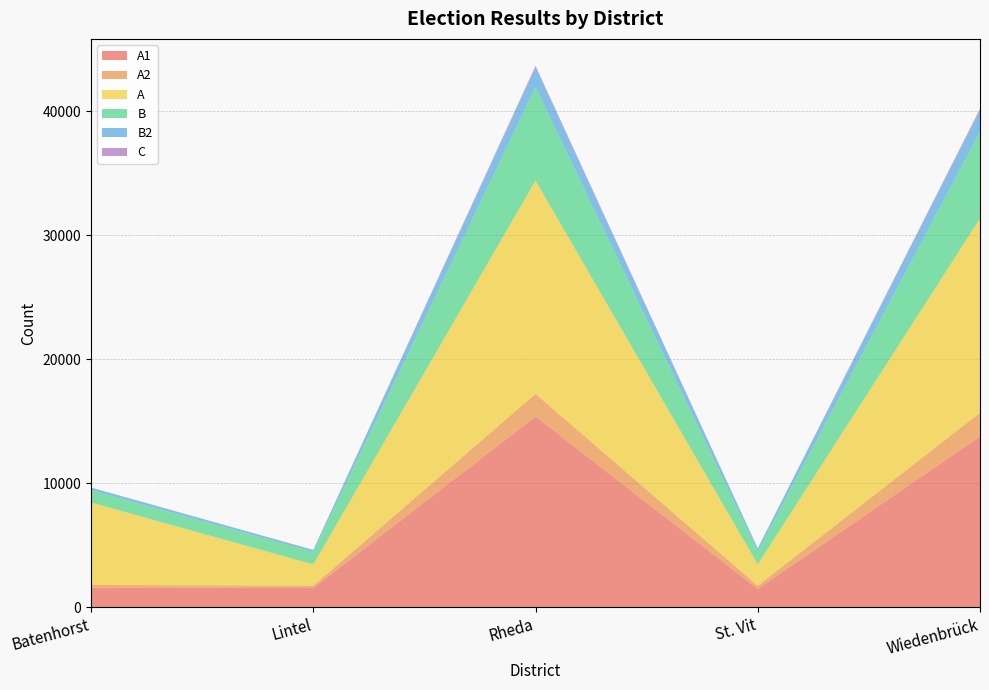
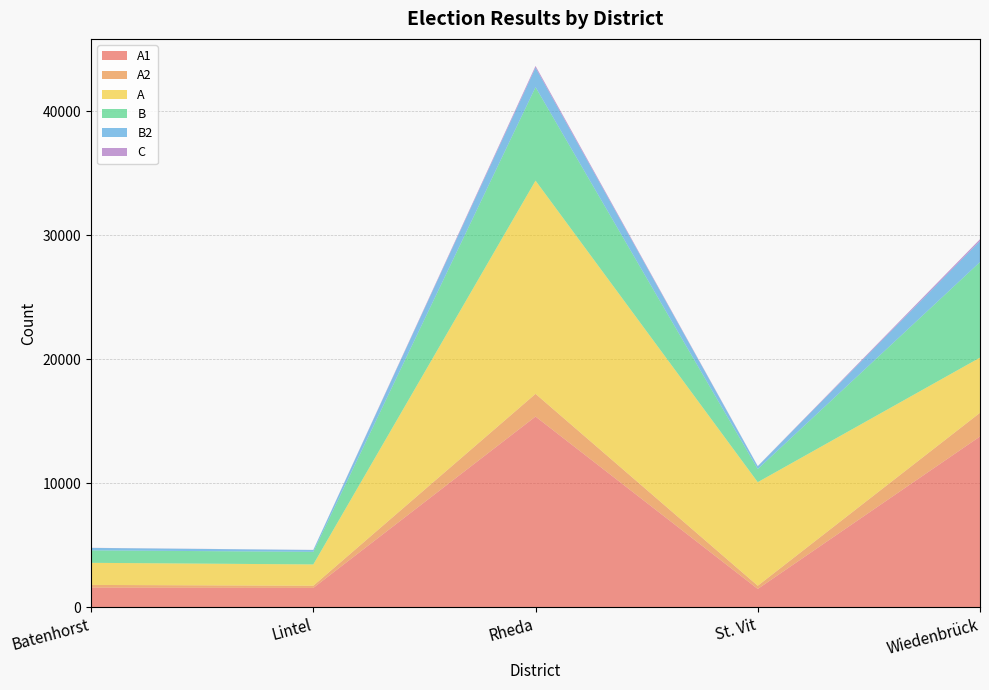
A, Batenhorst: 6600 -> 1800
A, St. Vit: 1700 -> 8400
A, Wiedenbrück: 15700 -> 4400
B, Wiedenbrück: 7000 -> 7700
